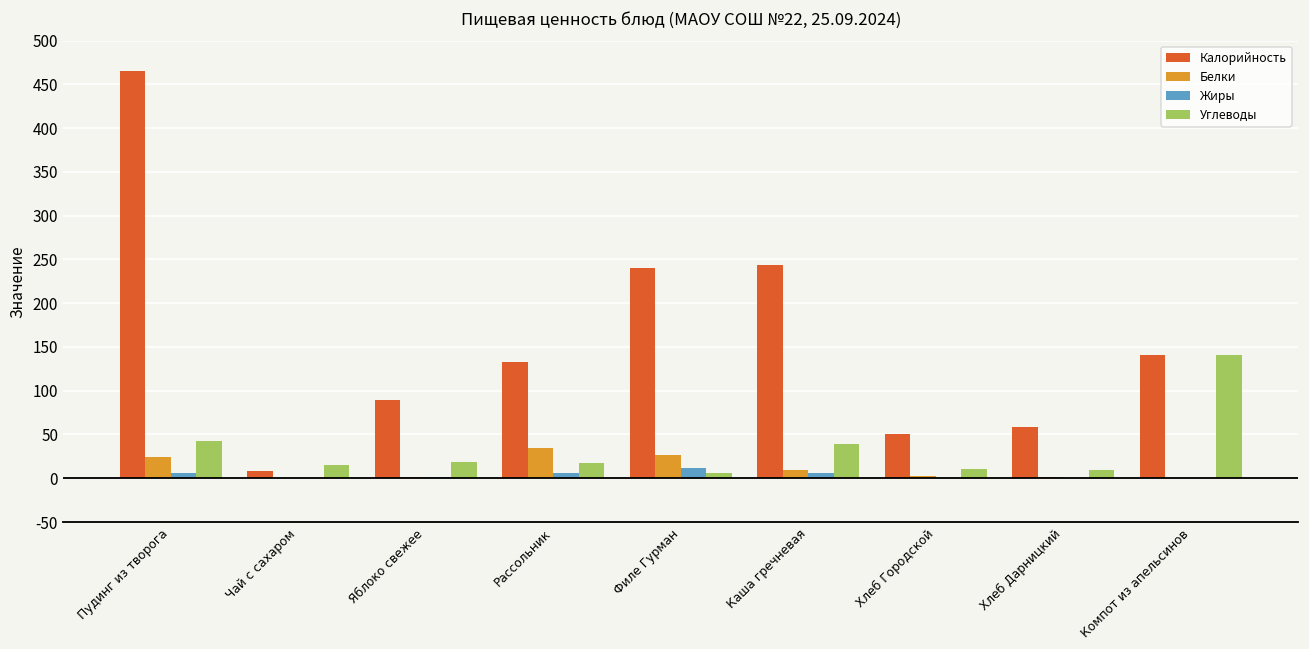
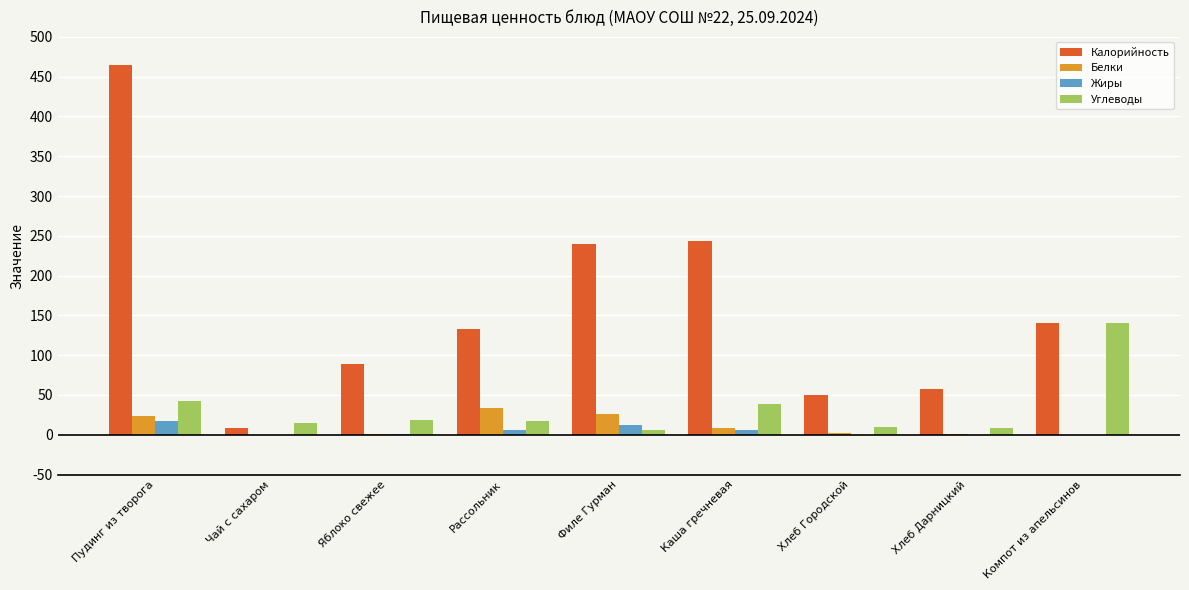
Жиры, Пудинг из творога: 10 -> 20
